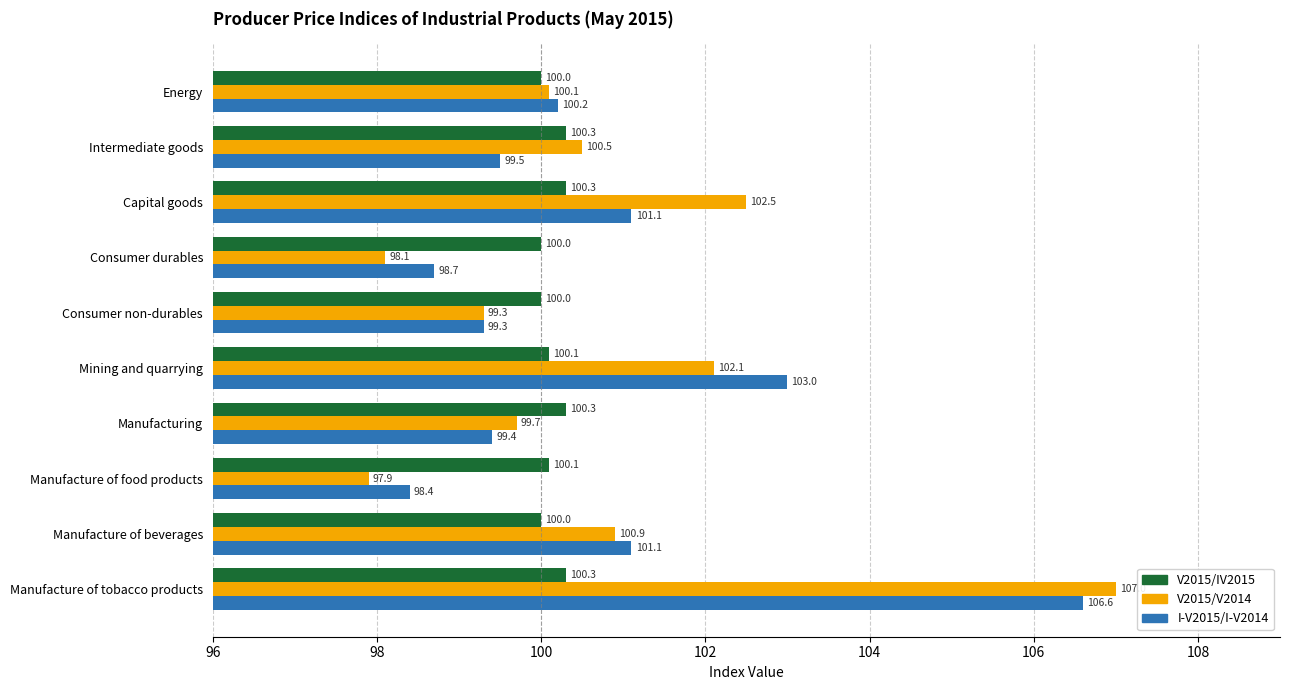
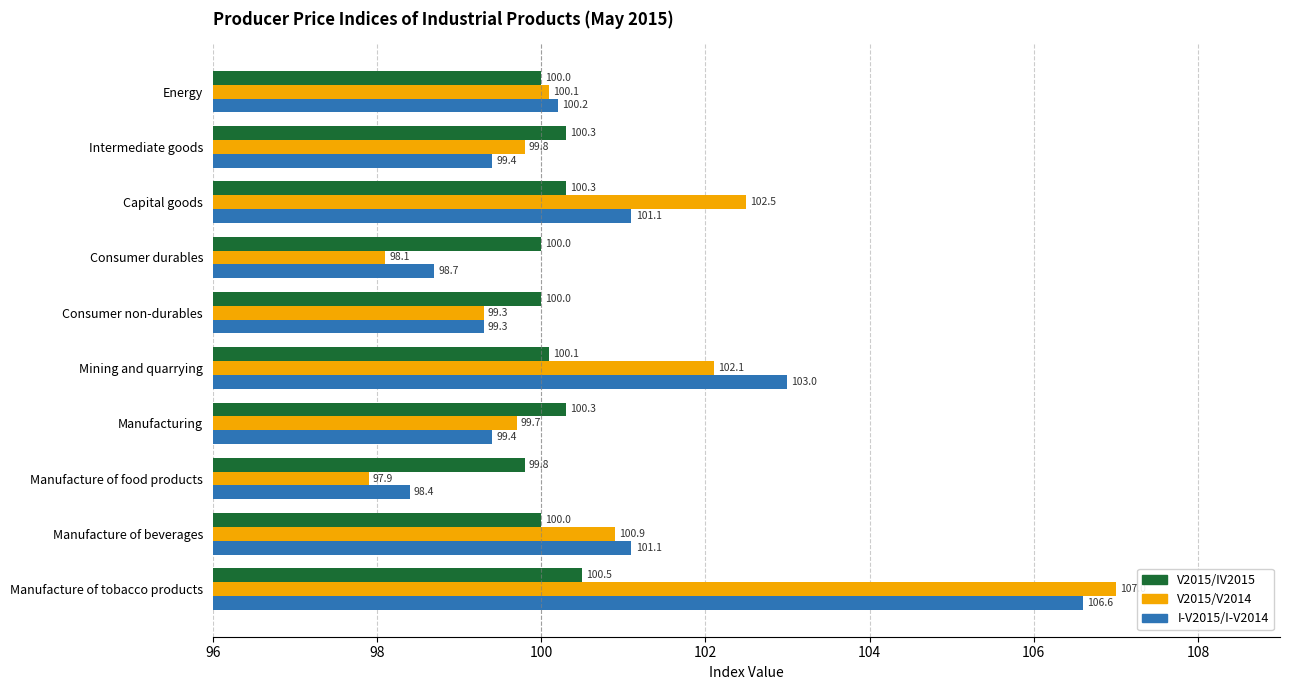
V2015/V2014, Intermediate goods: 100.5 -> 99.8
I-V2015/I-V2014, Intermediate goods: 99.5 -> 99.4
V2015/IV2015, Manufacture of food products: 100.1 -> 99.8
V2015/IV2015, Manufacture of tobacco products: 100.3 -> 100.5
